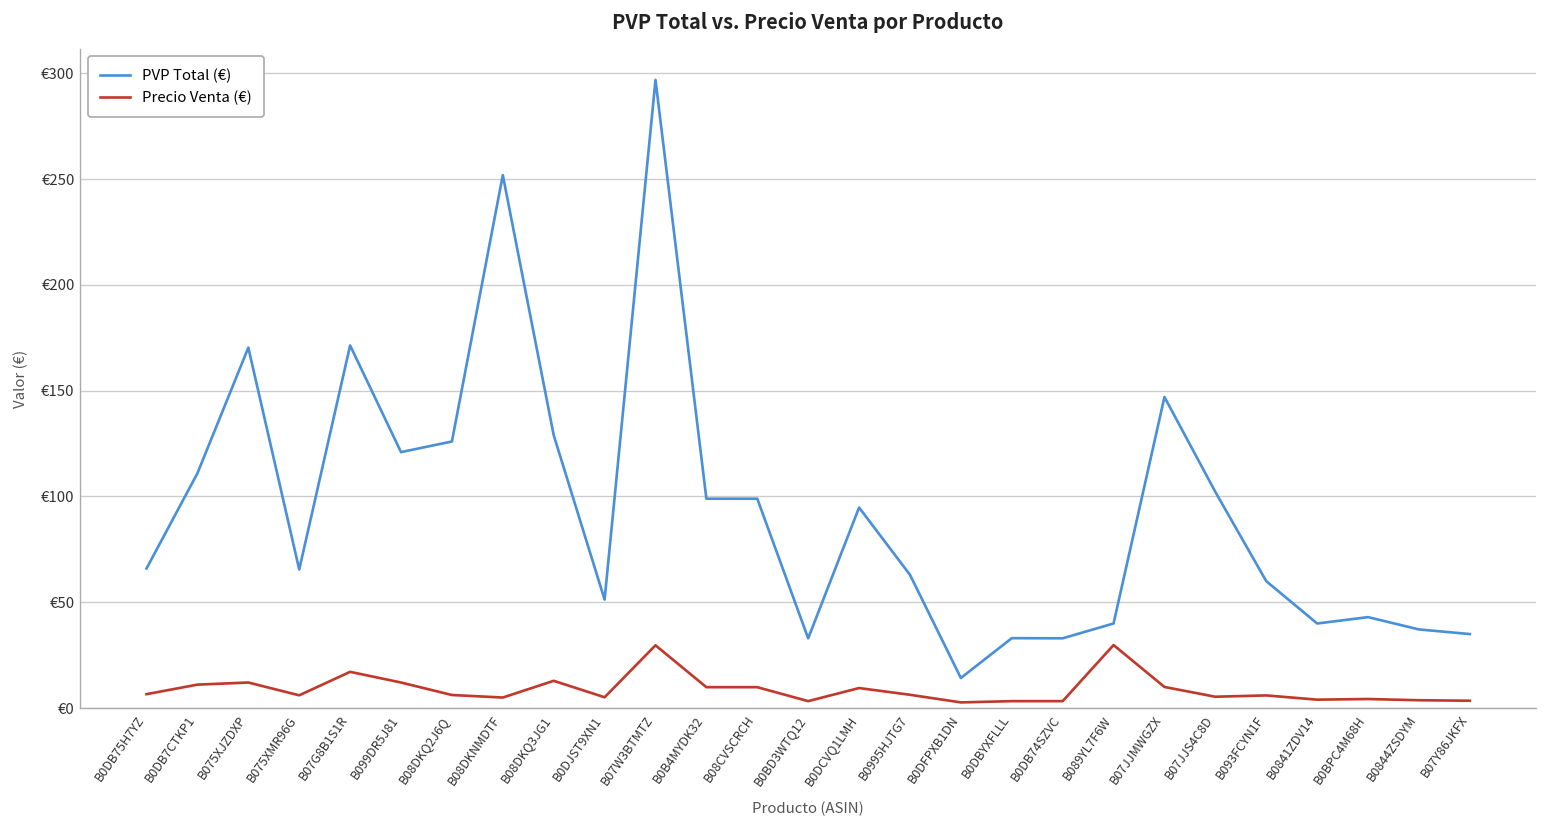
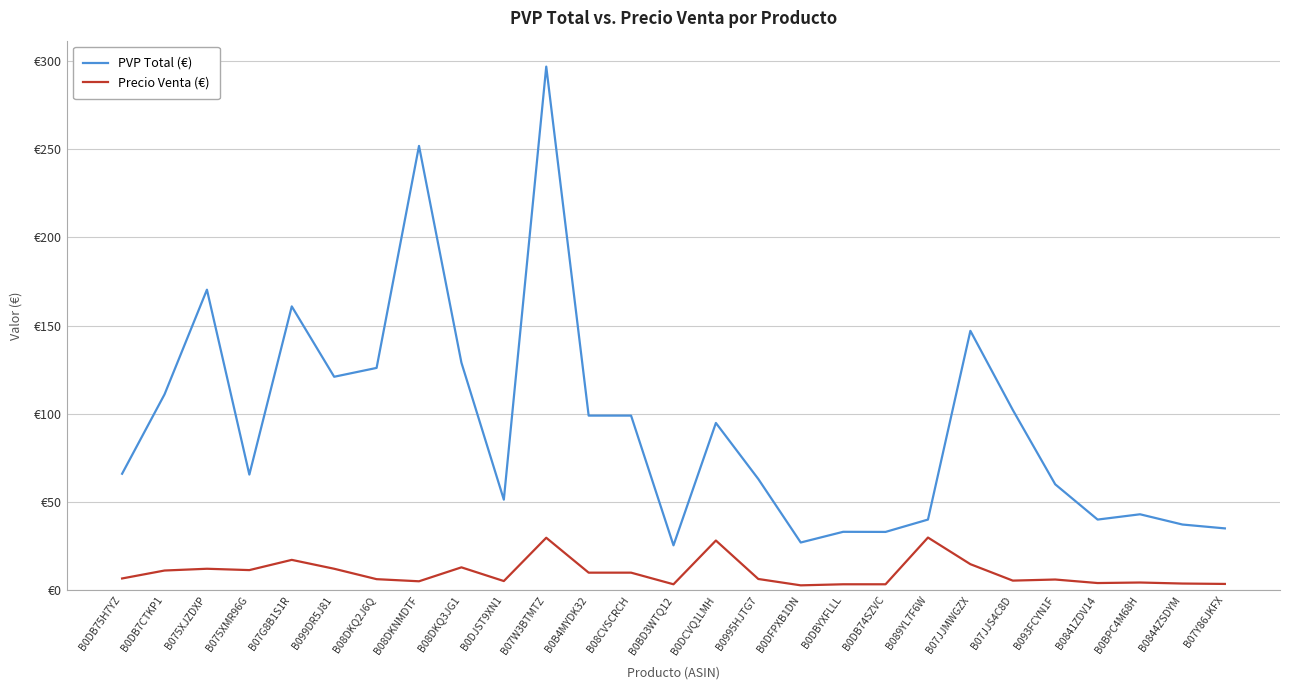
Precio Venta (€), B075XMR96G: €6 -> €11
PVP Total (€), B07G8B1S1R: €171 -> €161
PVP Total (€), B0BD3WTQ12: €33 -> €25
Precio Venta (€), B0DCVQ1LMH: €9 -> €28
PVP Total (€), B0DFPXB1DN: €14 -> €27
Precio Venta (€), B07JJMWGZX: €10 -> €15
